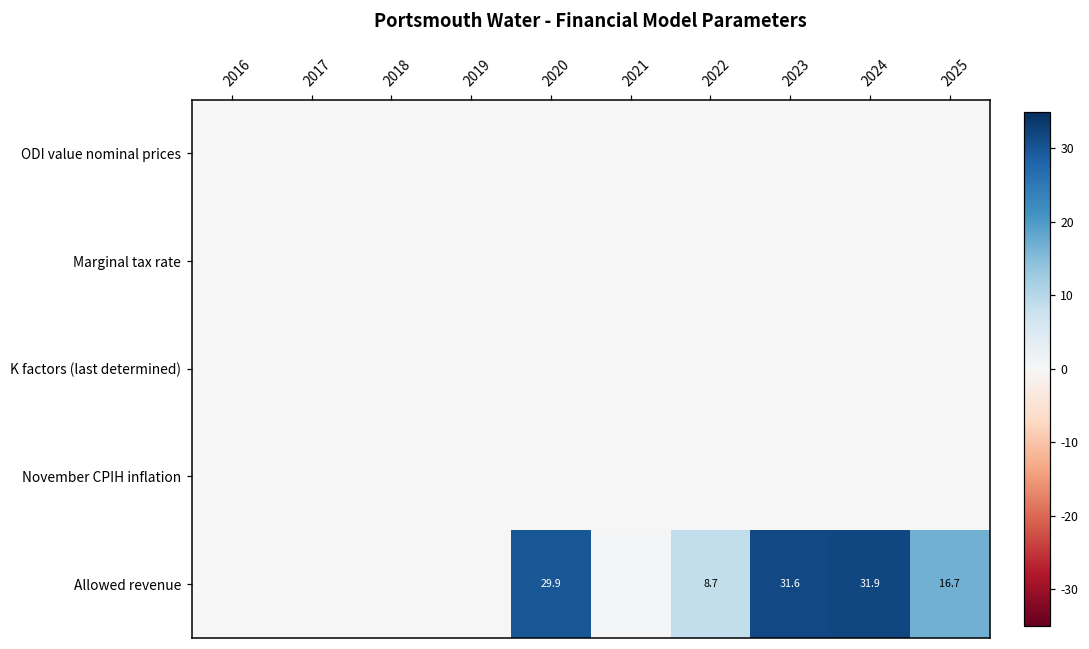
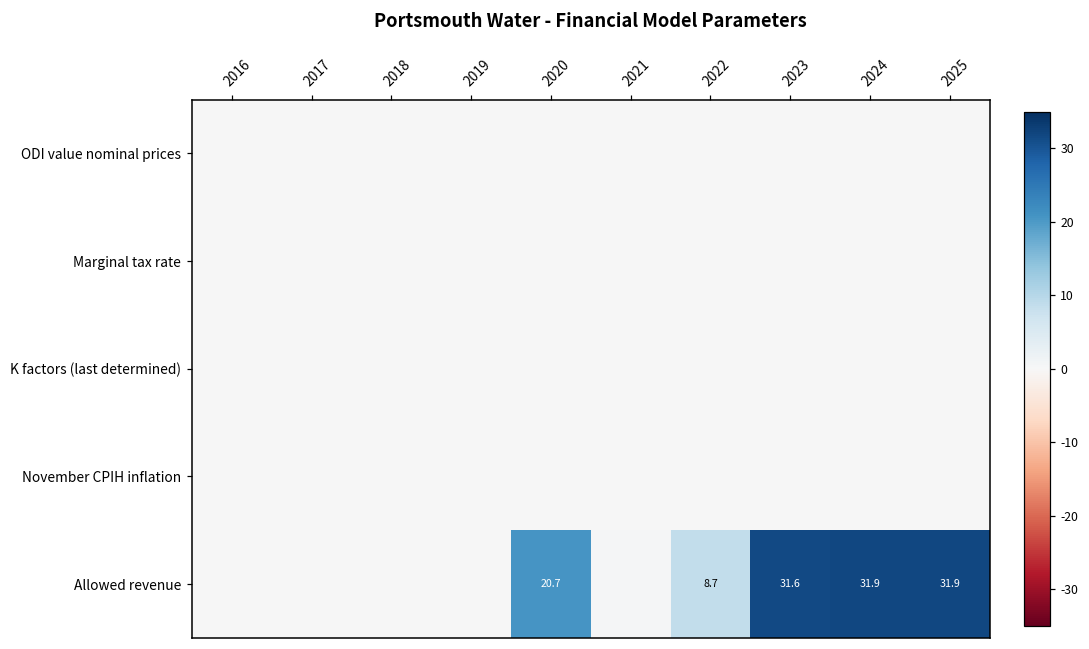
Allowed revenue, 2020: 29.9 -> 20.7
Allowed revenue, 2025: 16.7 -> 31.9
